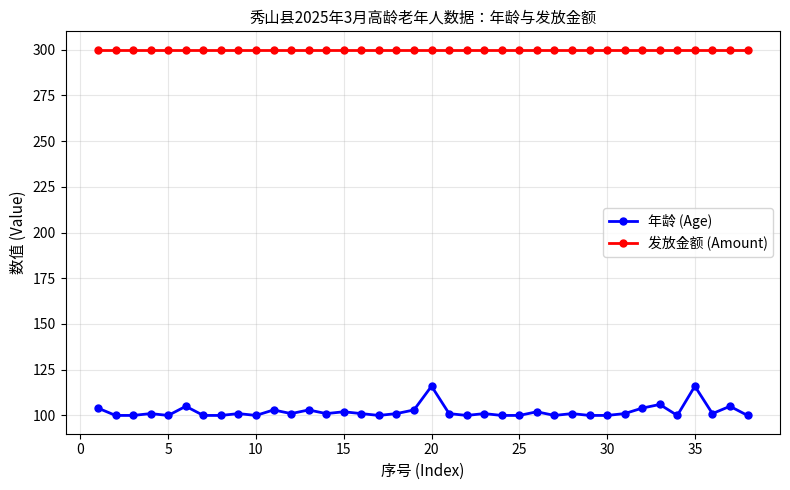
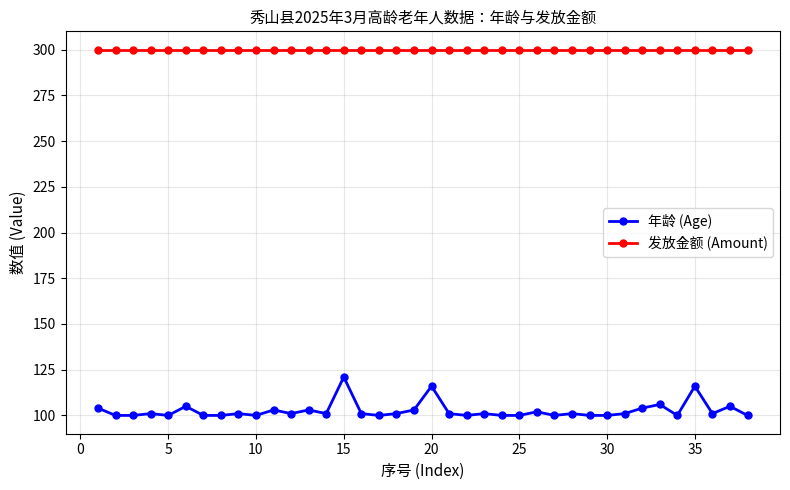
年龄 (Age), 15: 102 -> 121
